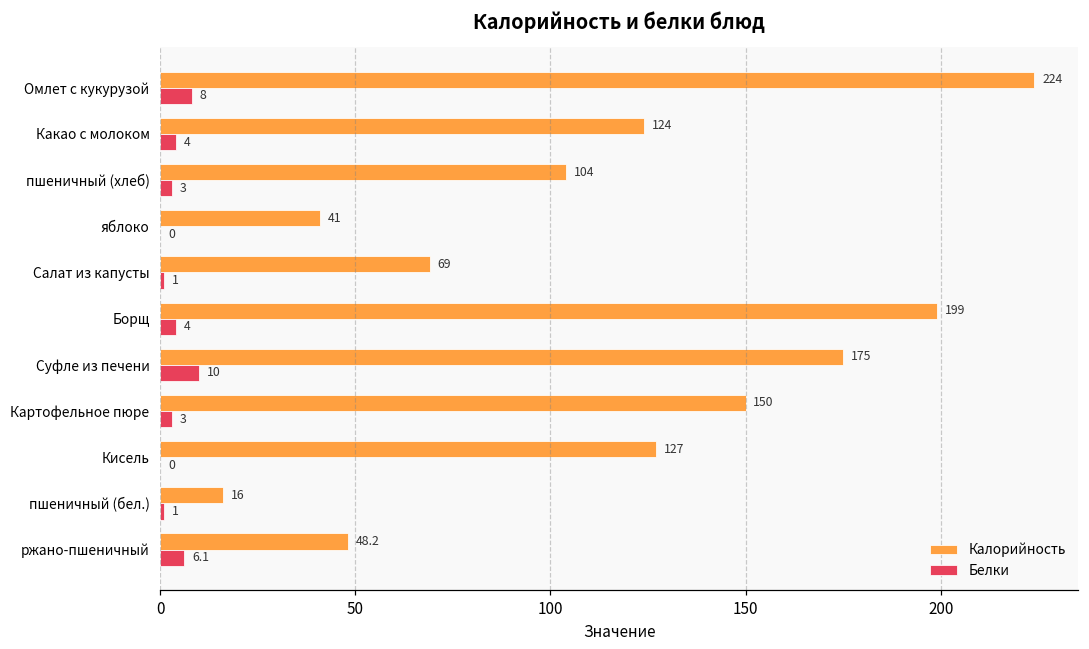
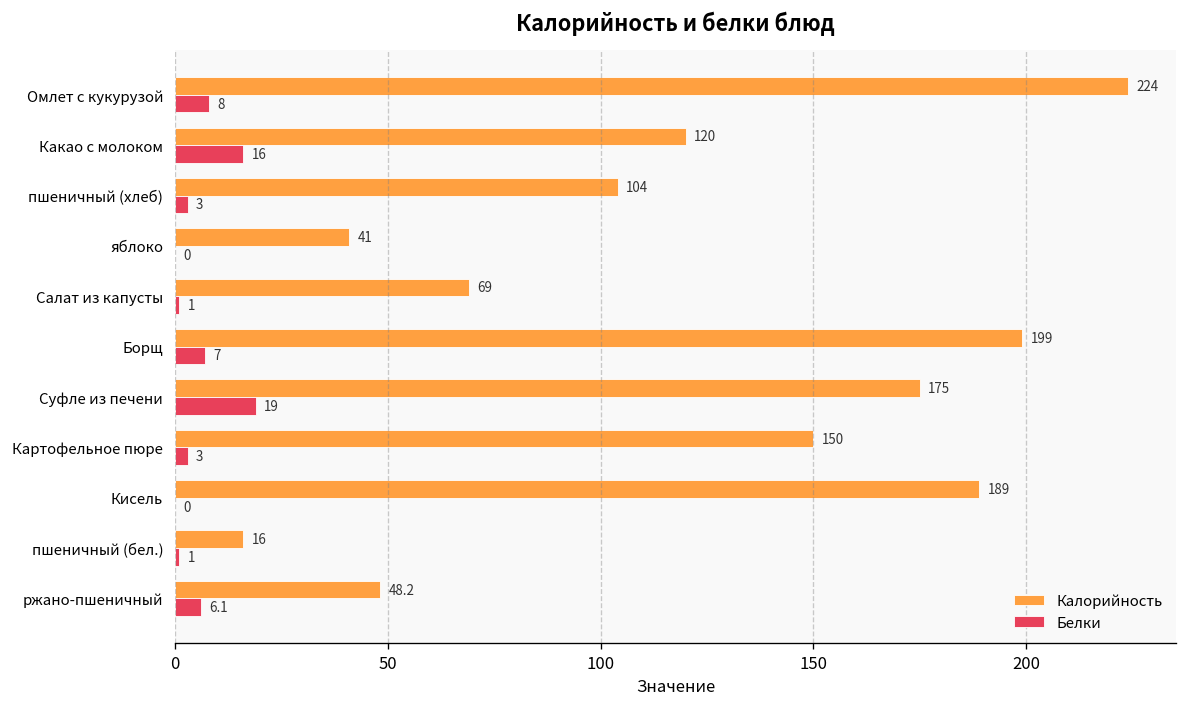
Калорийность, Какао с молоком: 124 -> 120
Белки, Какао с молоком: 4 -> 16
Белки, Борщ: 4 -> 7
Белки, Суфле из печени: 10 -> 19
Калорийность, Кисель: 127 -> 189
